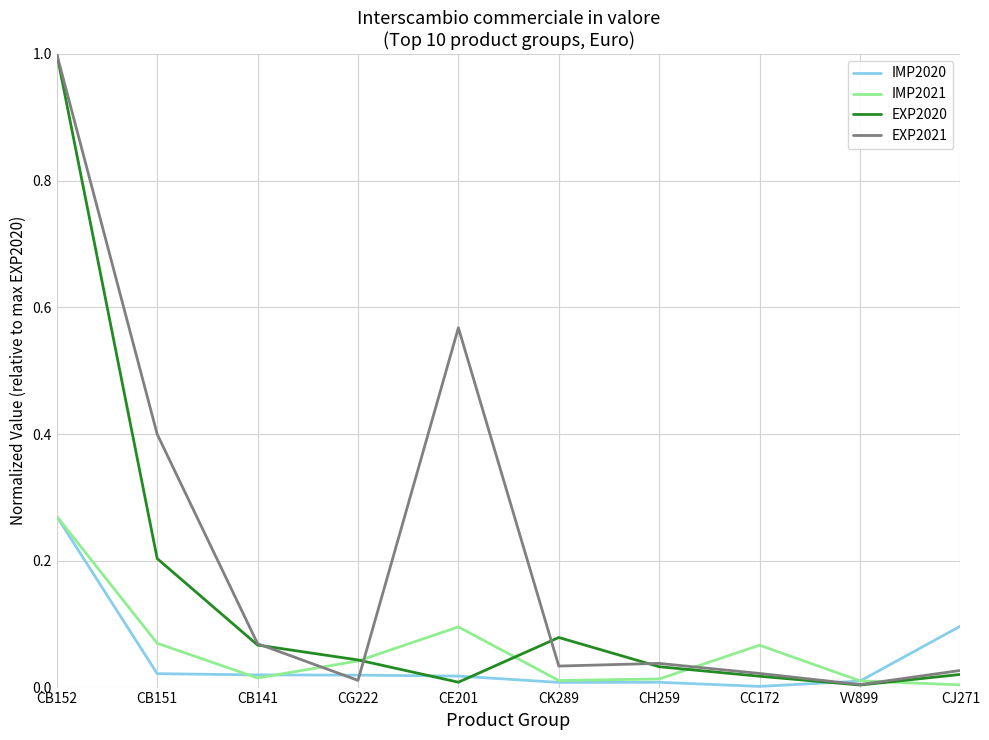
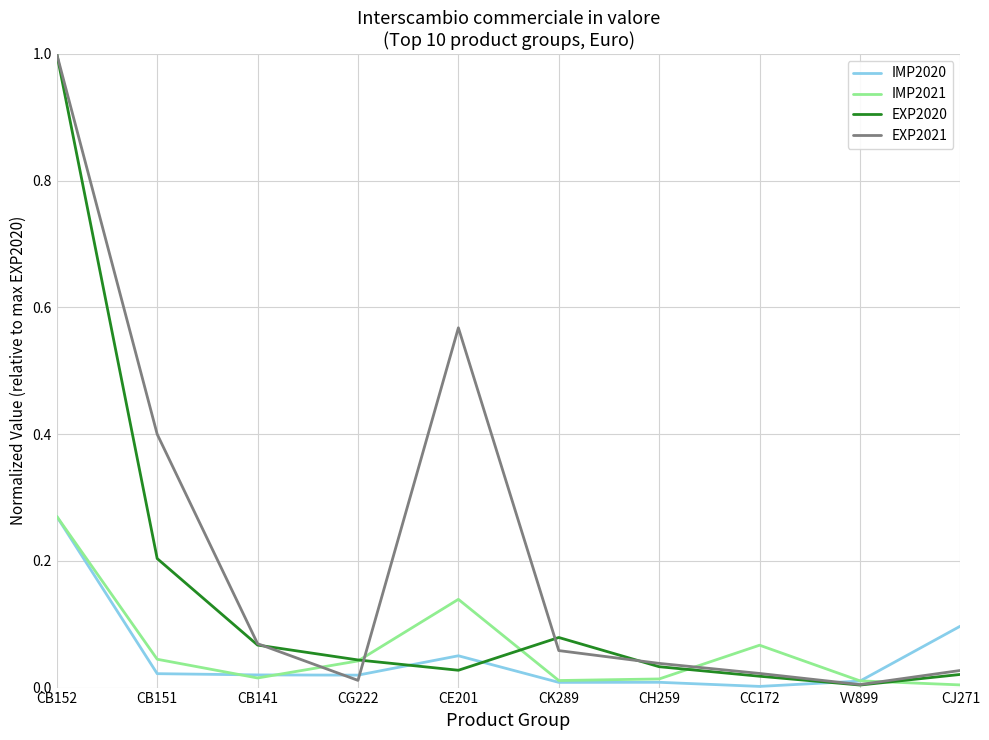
IMP2021, CB151: 0.07 -> 0.04
IMP2020, CE201: 0.02 -> 0.05
IMP2021, CE201: 0.10 -> 0.14
EXP2020, CE201: 0.01 -> 0.03
EXP2021, CK289: 0.03 -> 0.06
